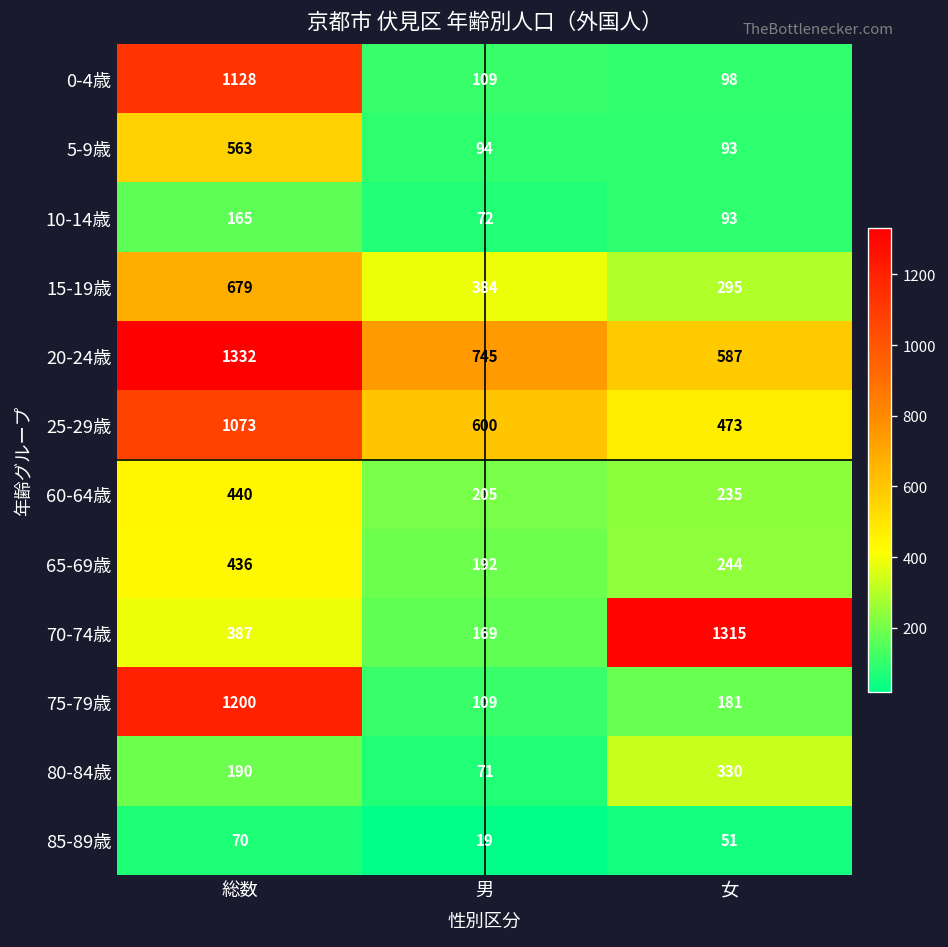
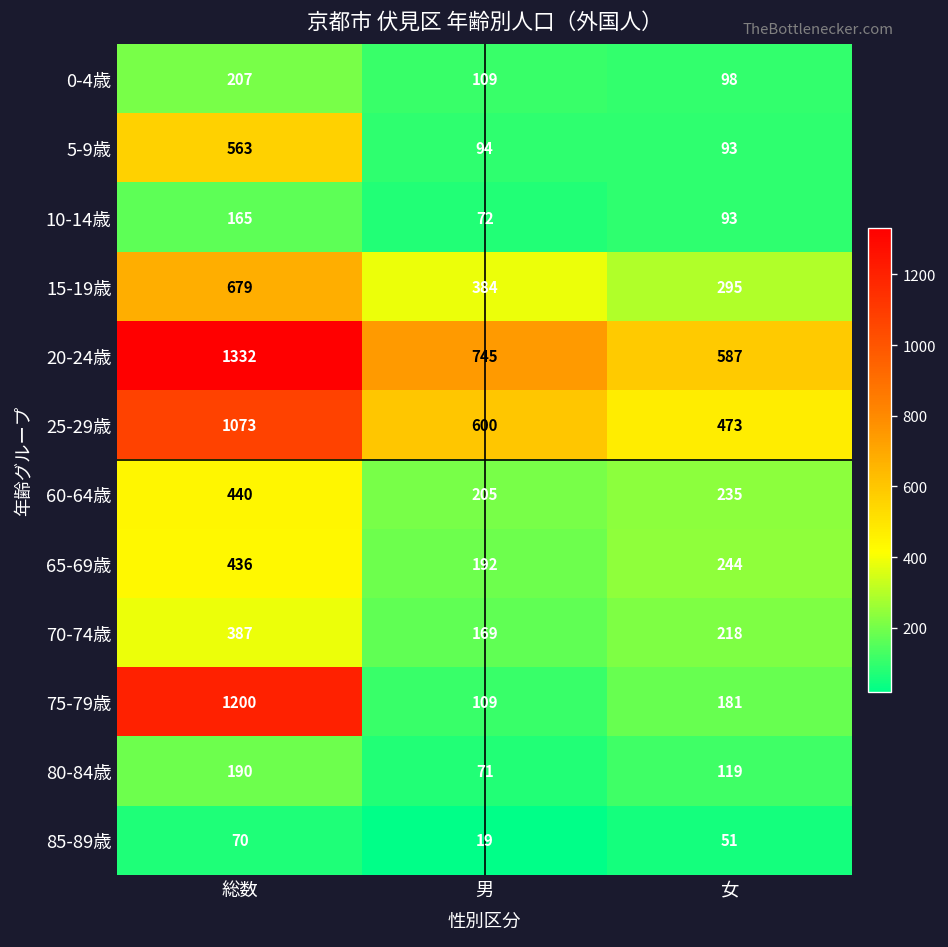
0-4歳, 総数: 1128 -> 207
70-74歳, 女: 1315 -> 218
80-84歳, 女: 330 -> 119
